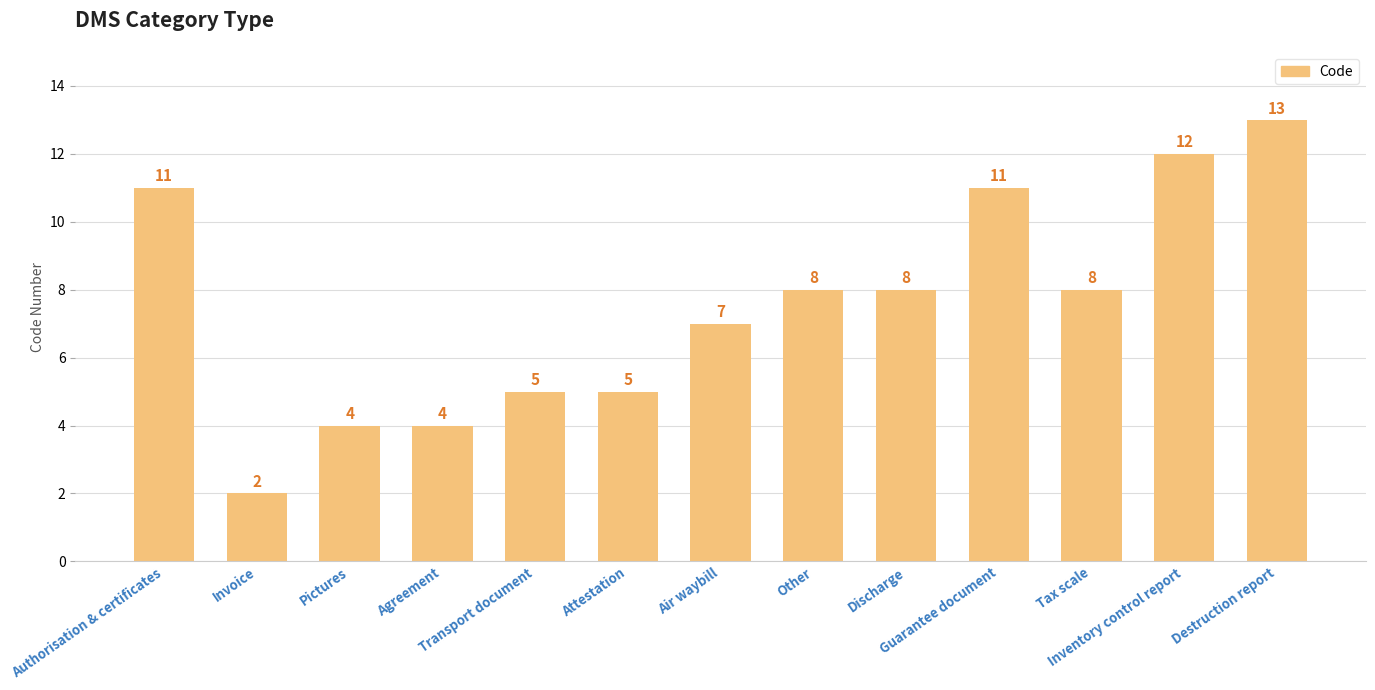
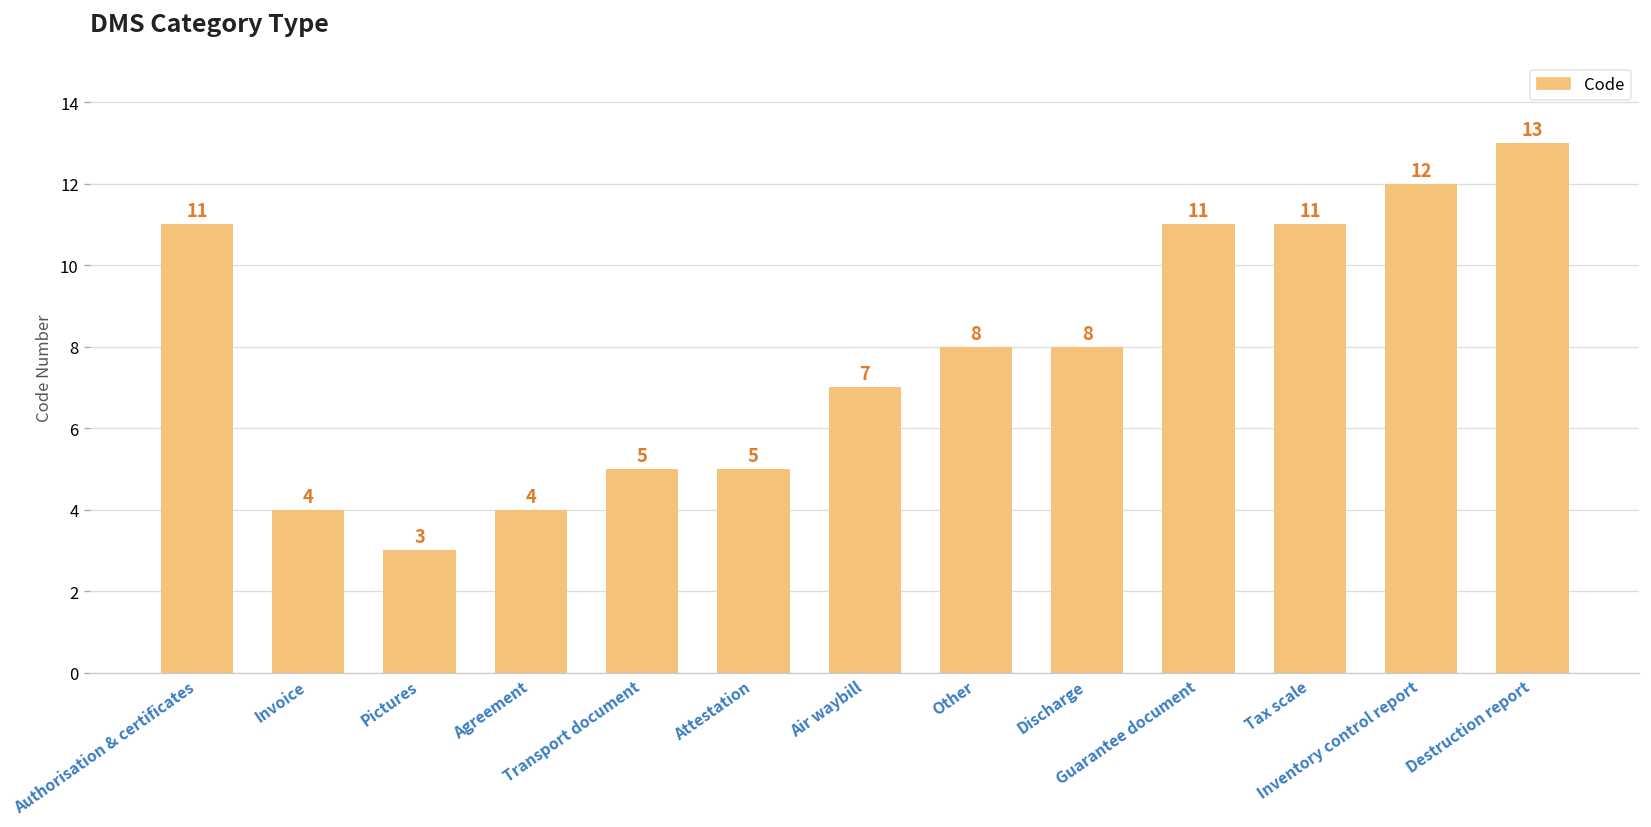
Invoice: 2 -> 4
Pictures: 4 -> 3
Tax scale: 8 -> 11
